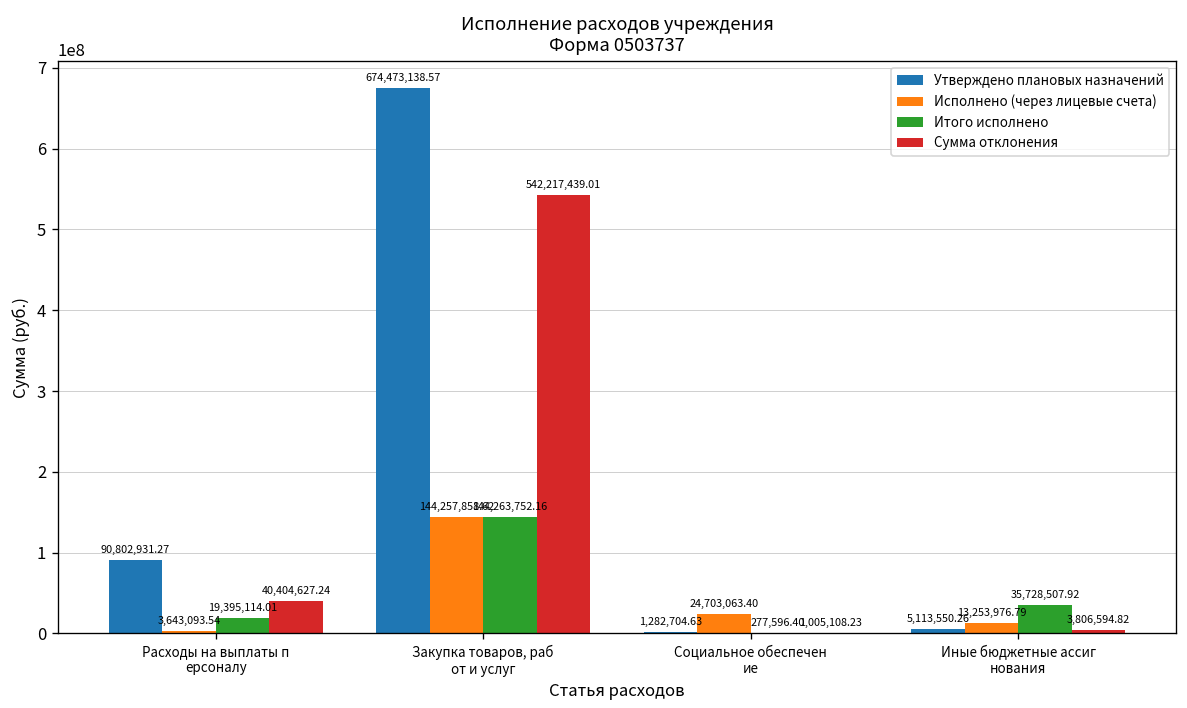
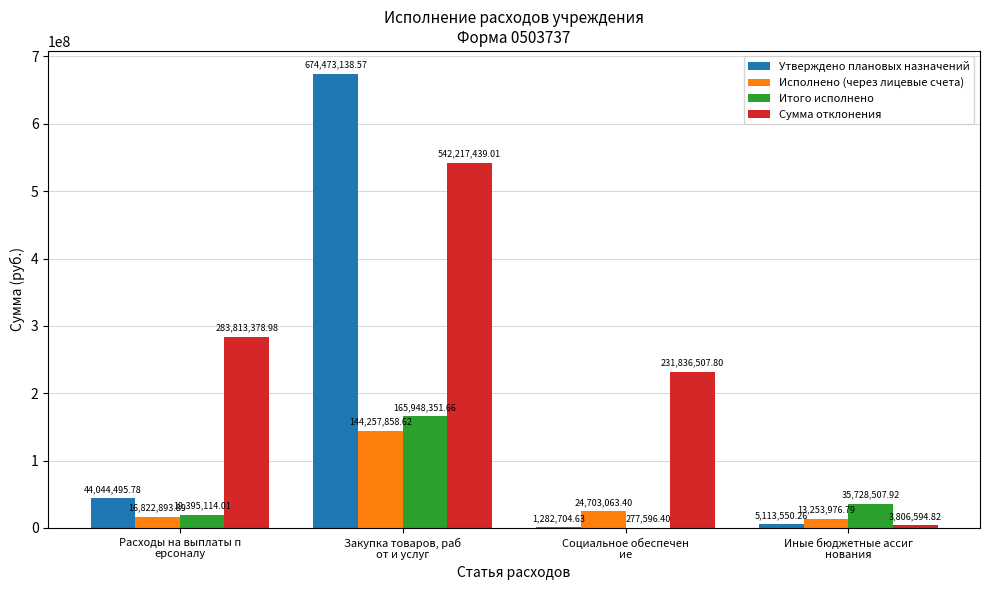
Утверждено плановых назначений, Расходы на выплаты п ерсоналу: 90,802,931.27 -> 44,044,495.78
Исполнено (через лицевые счета), Расходы на выплаты п ерсоналу: 3,643,093.54 -> 16,822,893.89
Сумма отклонения, Расходы на выплаты п ерсоналу: 40,404,627.24 -> 283,813,378.98
Итого исполнено, Закупка товаров, раб от и услуг: 144,263,752.16 -> 165,948,351.66
Сумма отклонения, Социальное обеспечен ие: 1,005,108.23 -> 231,836,507.80
